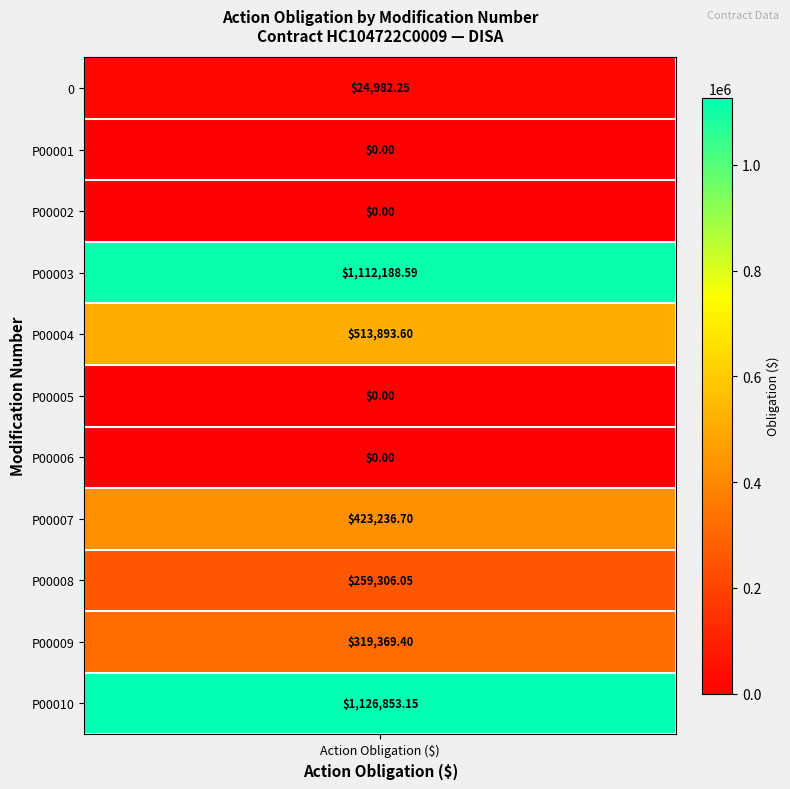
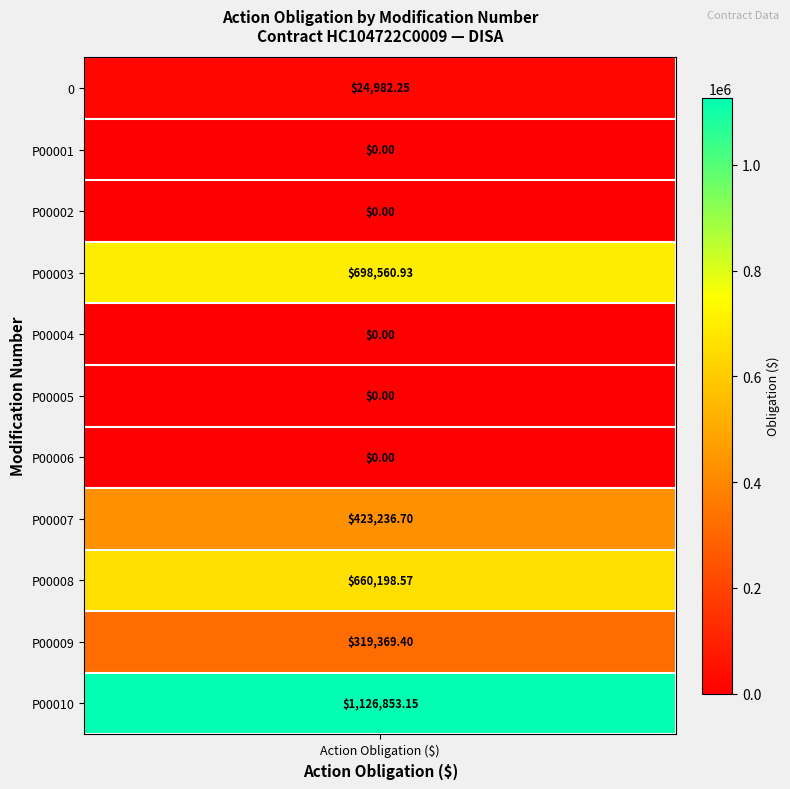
P00003, Action Obligation ($): $1,112,188.59 -> $698,560.93
P00004, Action Obligation ($): $513,893.60 -> $0.00
P00008, Action Obligation ($): $259,306.05 -> $660,198.57
